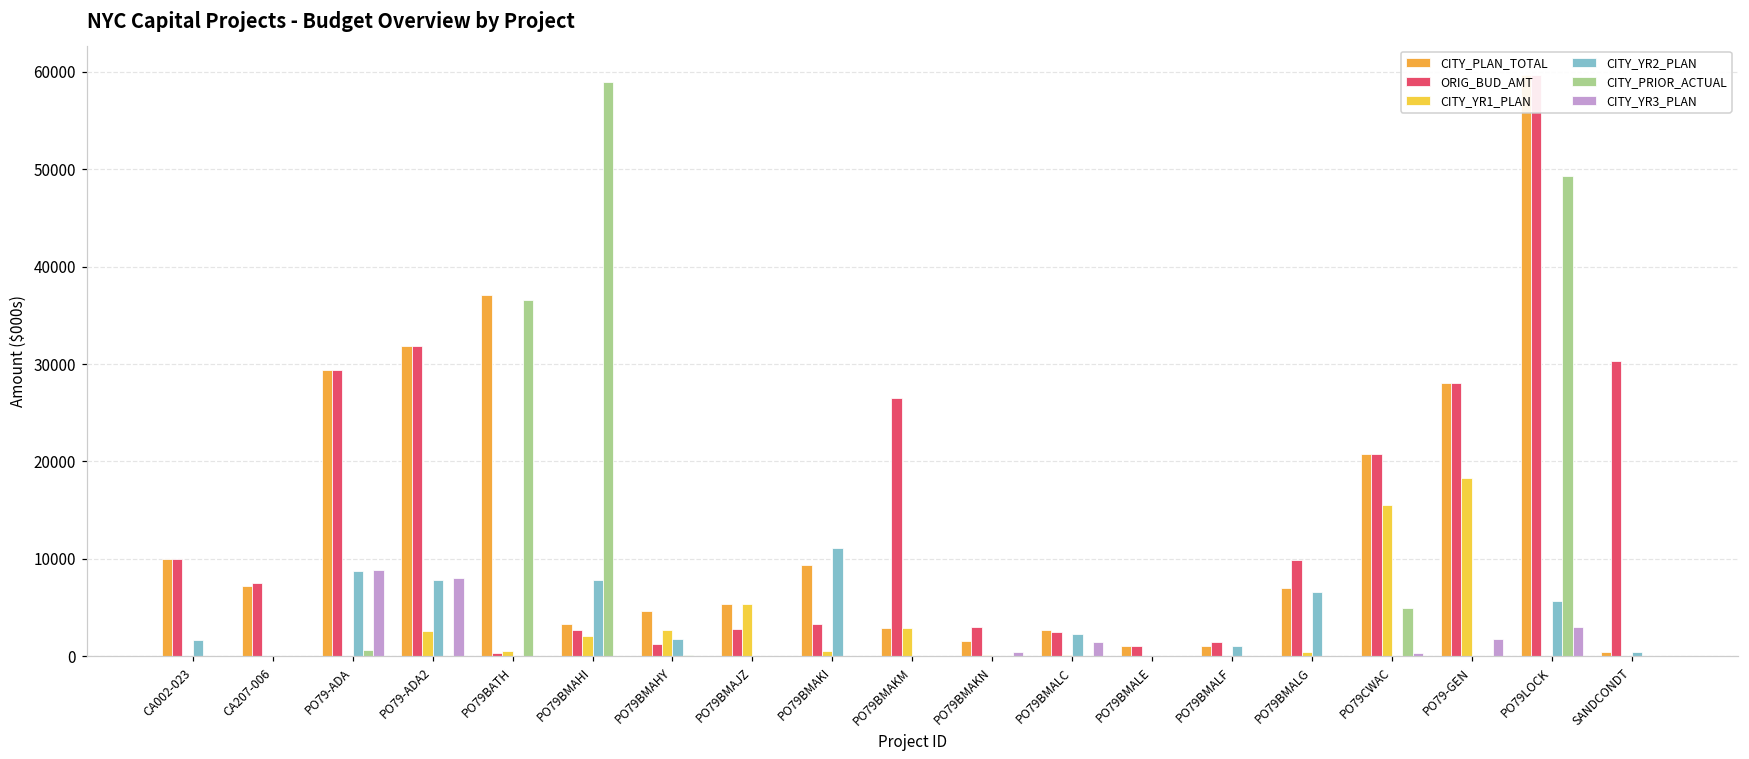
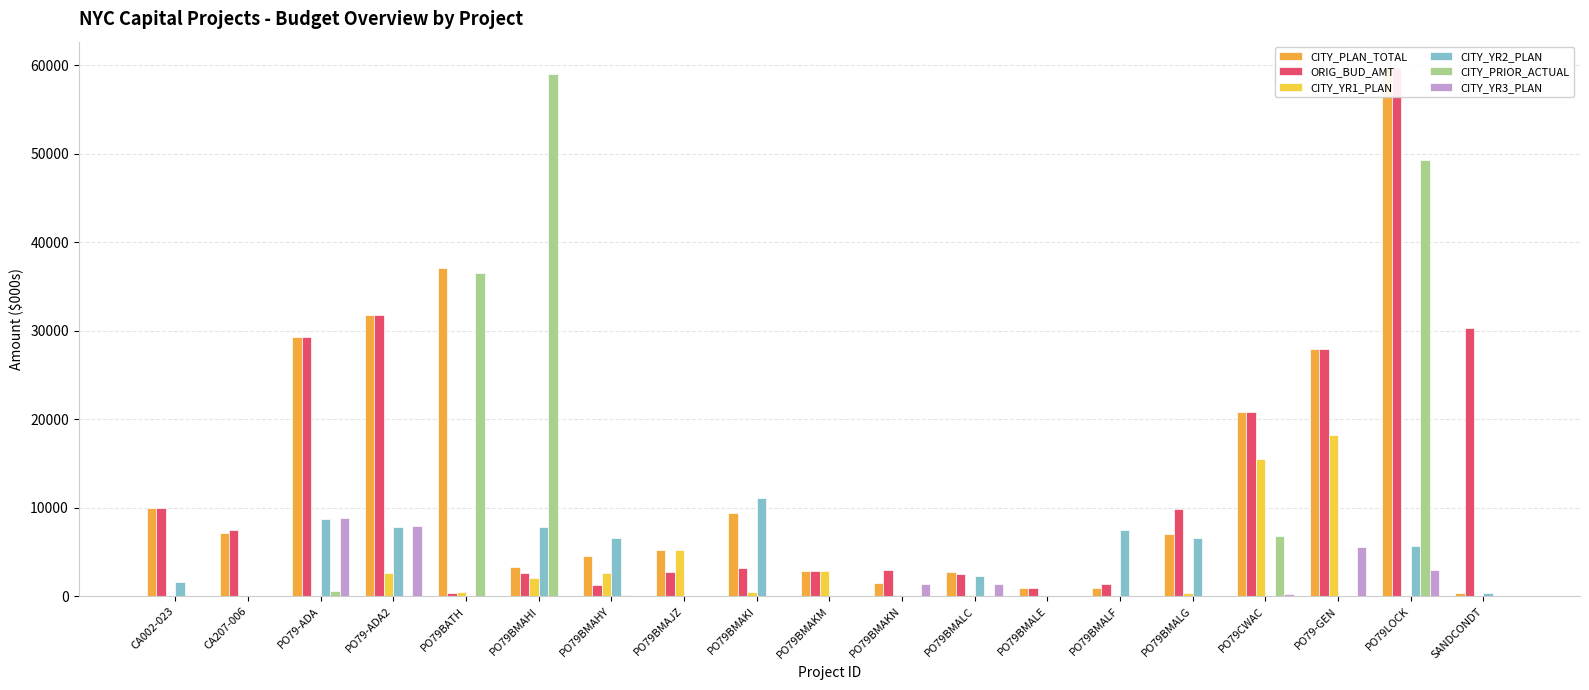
CITY_YR2_PLAN, PO79BMAHY: 2000 -> 7000
ORIG_BUD_AMT, PO79BMAKM: 27000 -> 3000
CITY_YR3_PLAN, PO79BMAKN: 0 -> 1000
CITY_YR2_PLAN, PO79BMALF: 1000 -> 7000
CITY_PRIOR_ACTUAL, PO79CWAC: 5000 -> 7000
CITY_YR3_PLAN, PO79-GEN: 2000 -> 6000
